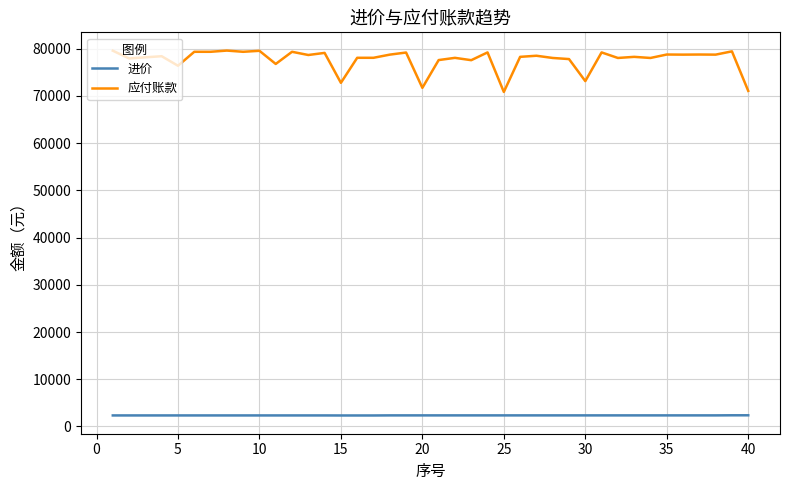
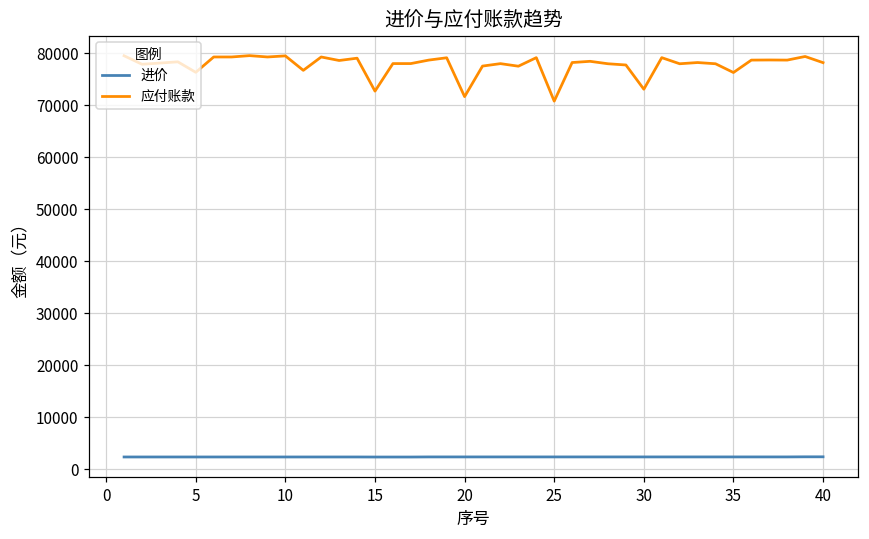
应付账款, 35: 79000 -> 76000
应付账款, 40: 71000 -> 78000
